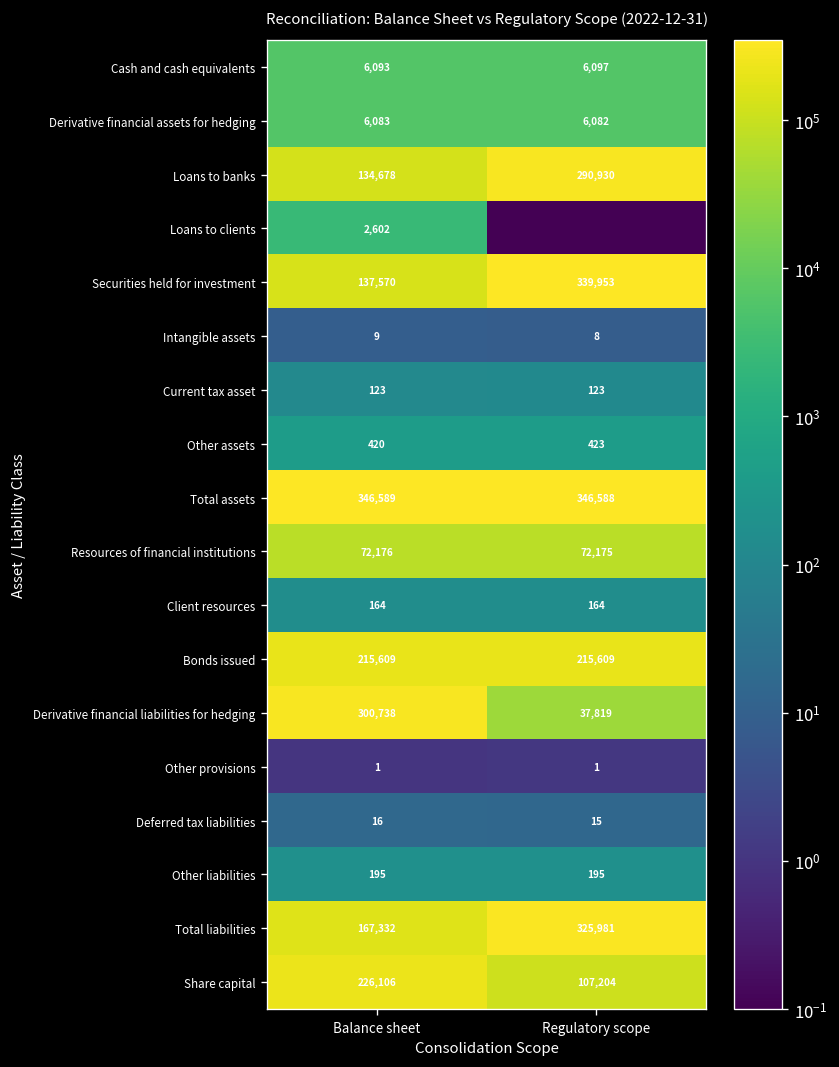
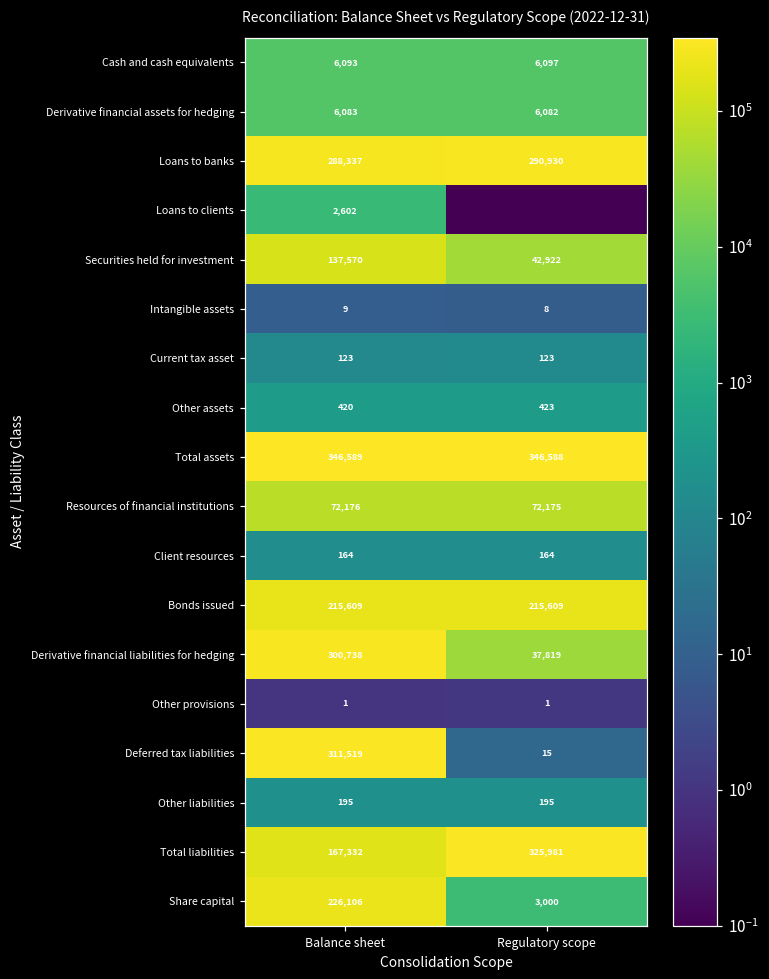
Loans to banks, Balance sheet: 134,678 -> 288,337
Securities held for investment, Regulatory scope: 339,953 -> 42,922
Deferred tax liabilities, Balance sheet: 16 -> 311,519
Share capital, Regulatory scope: 107,204 -> 3,000
